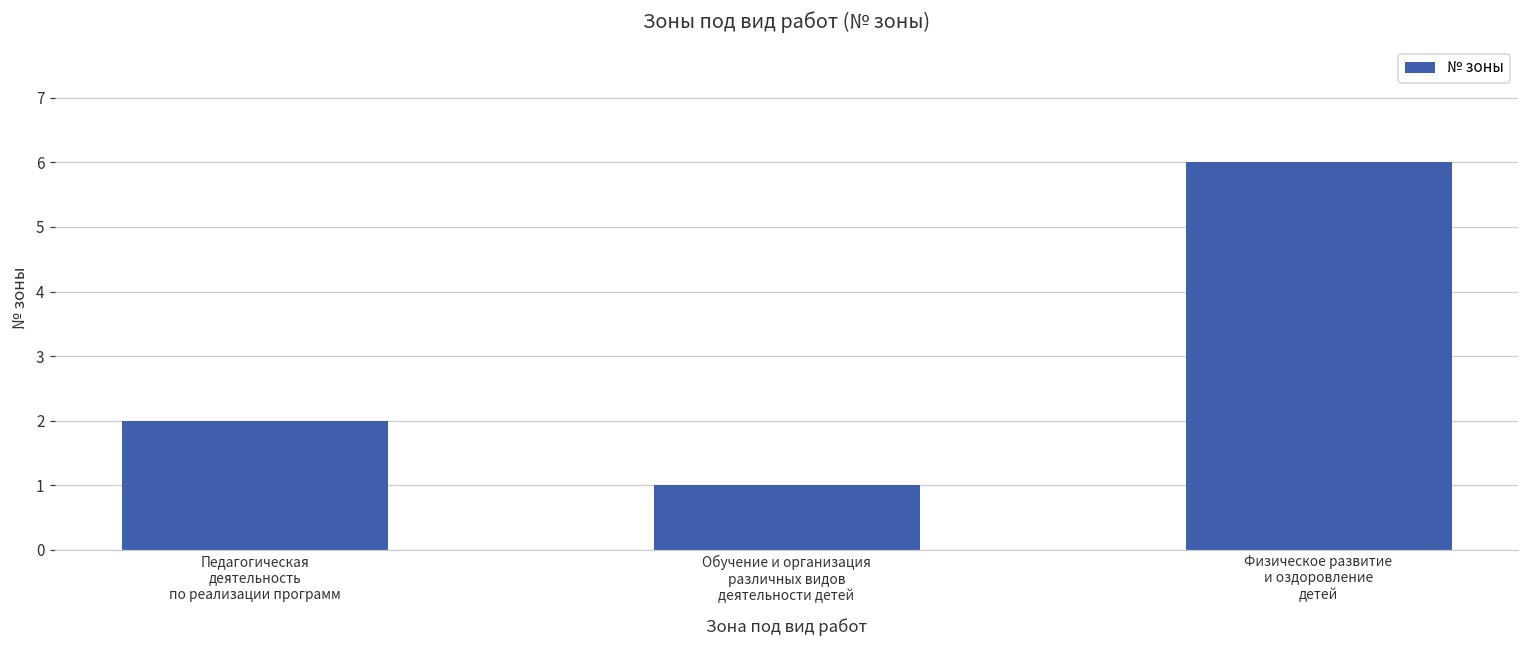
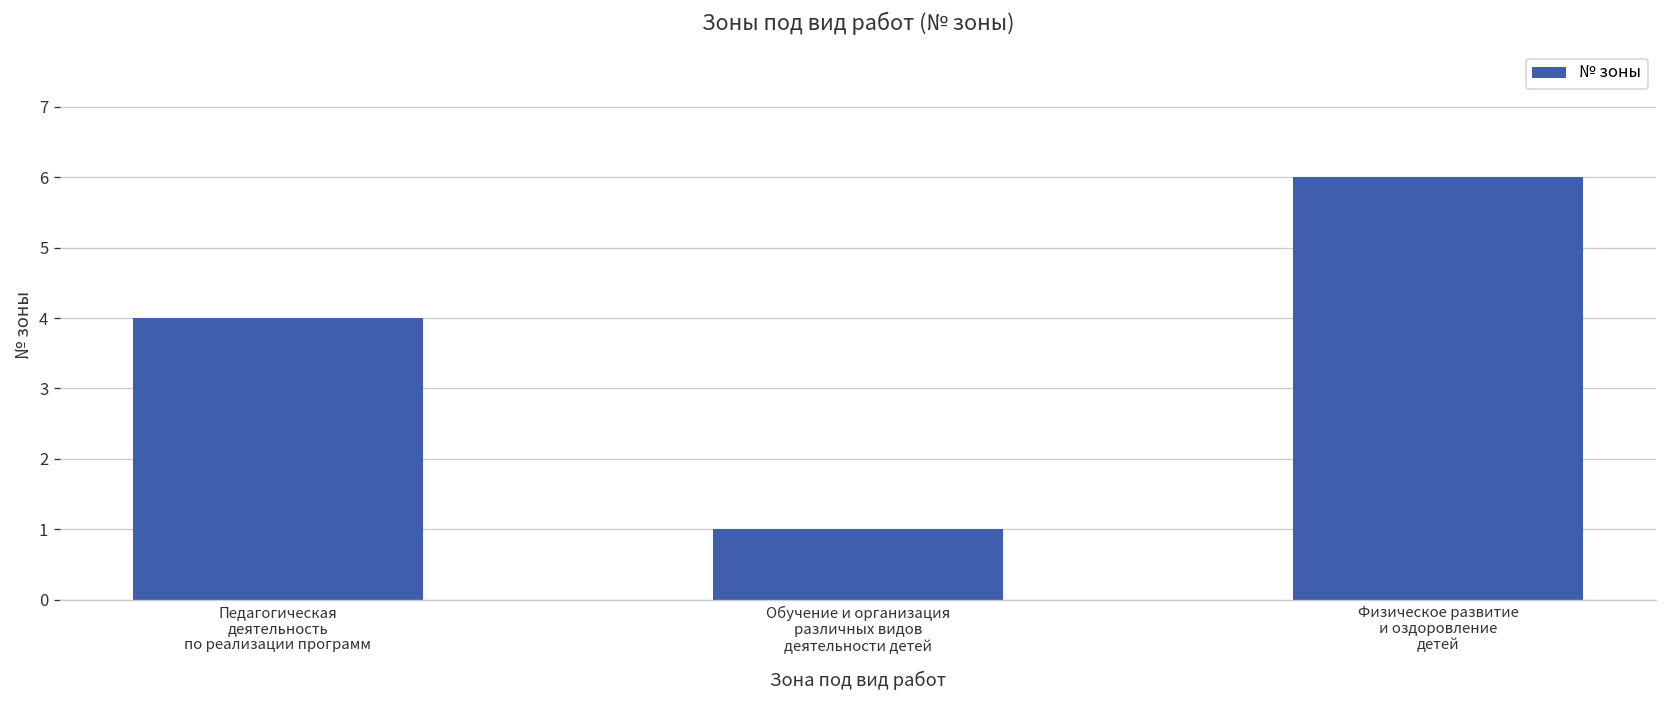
Педагогическая деятельность по реализации программ: 2 -> 4
